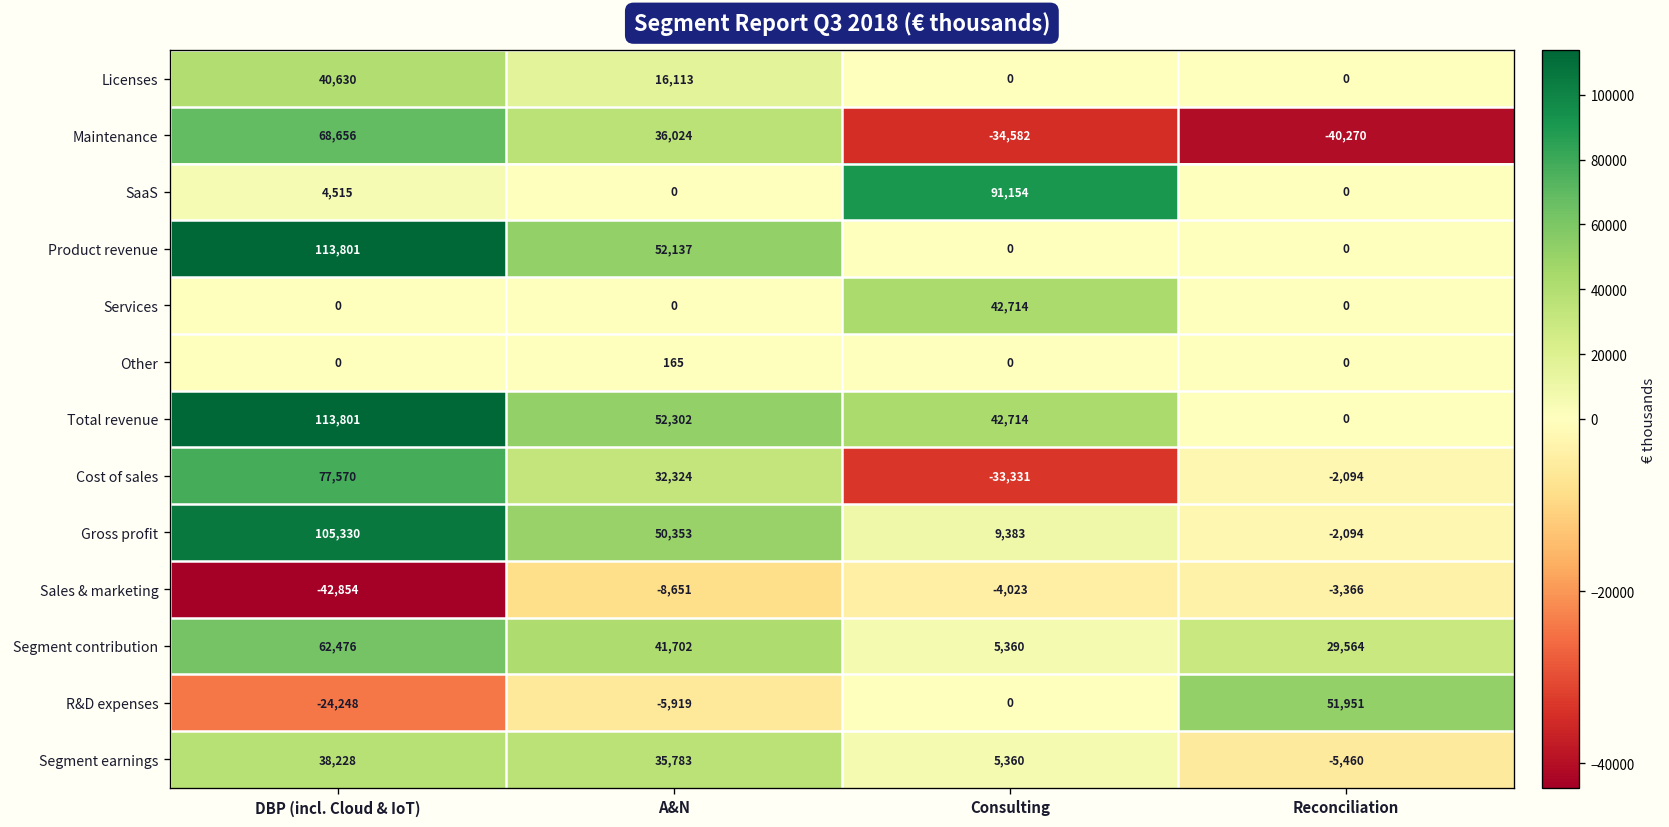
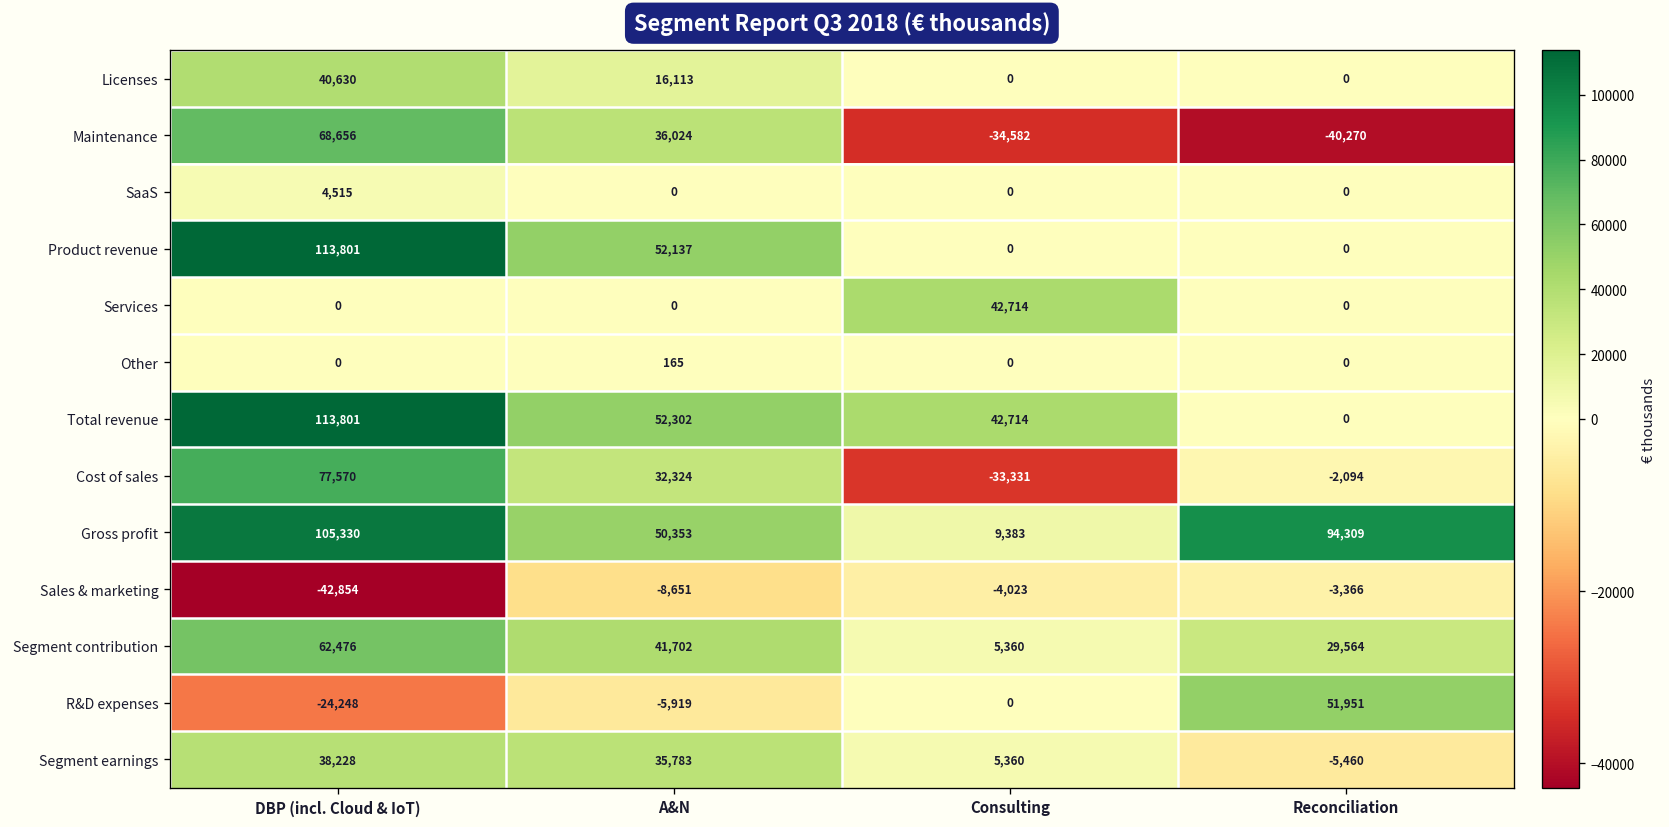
SaaS, Consulting: 91,154 -> 0
Gross profit, Reconciliation: -2,094 -> 94,309
